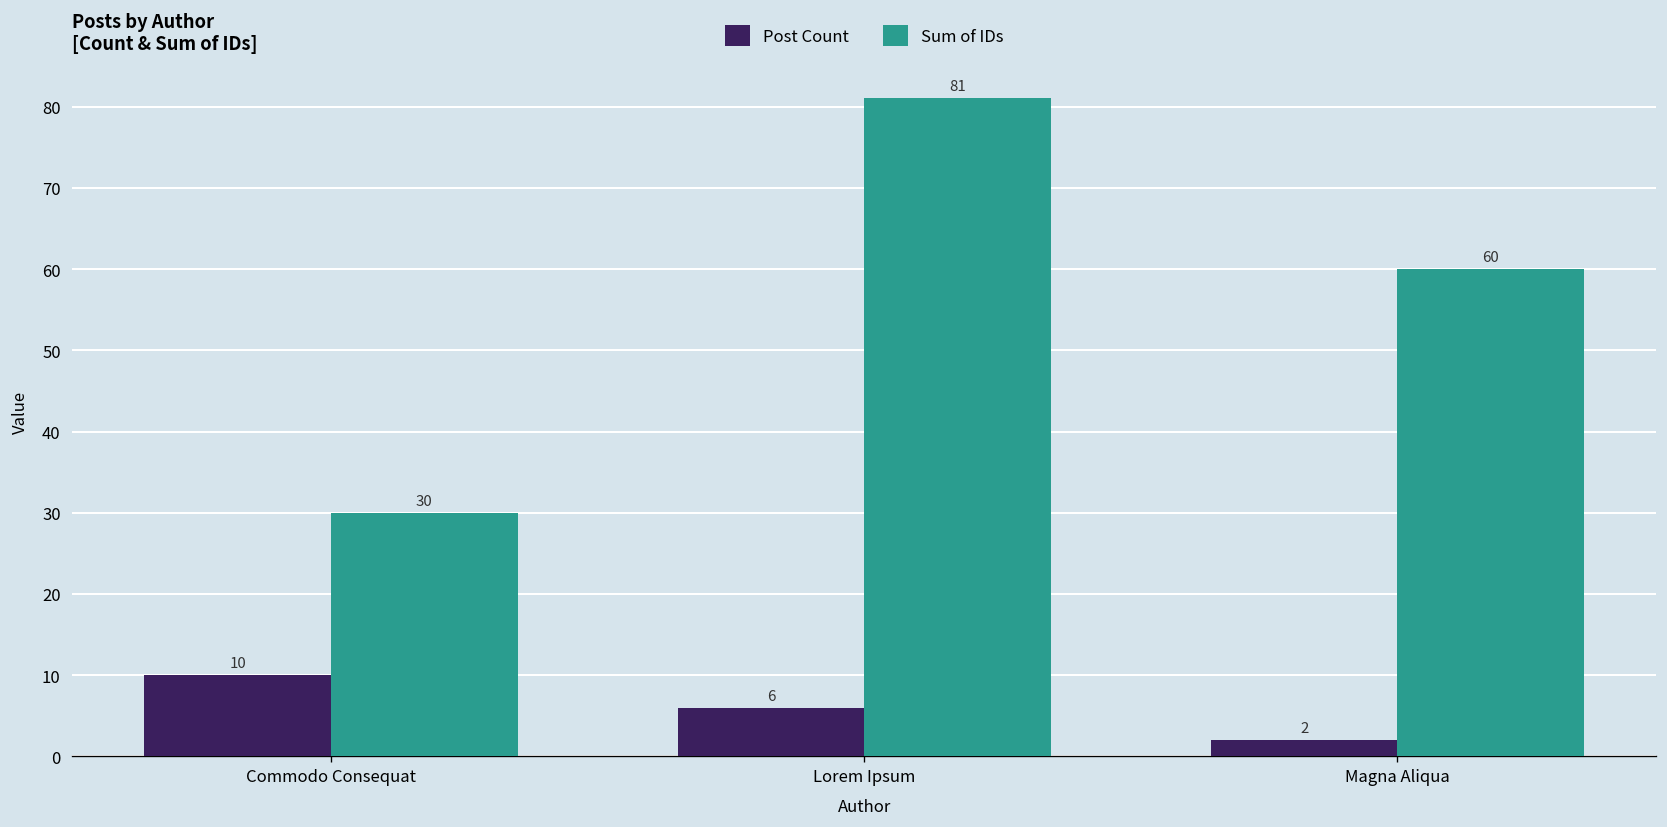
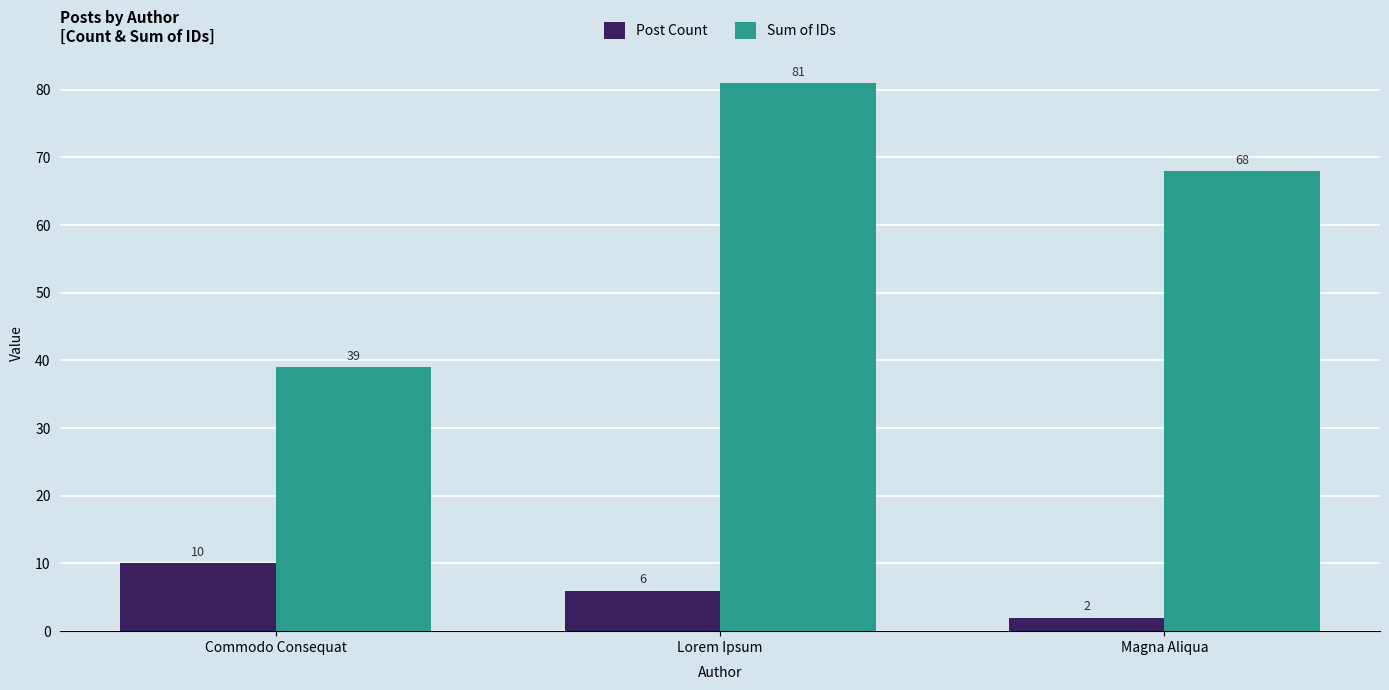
Sum of IDs, Commodo Consequat: 30 -> 39
Sum of IDs, Magna Aliqua: 60 -> 68
